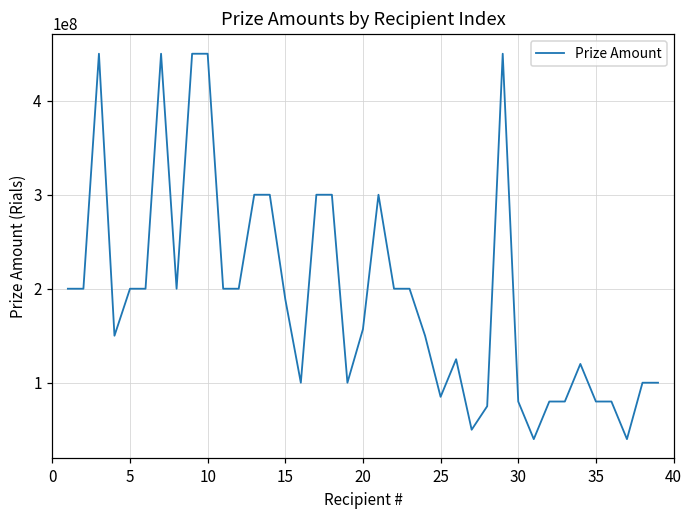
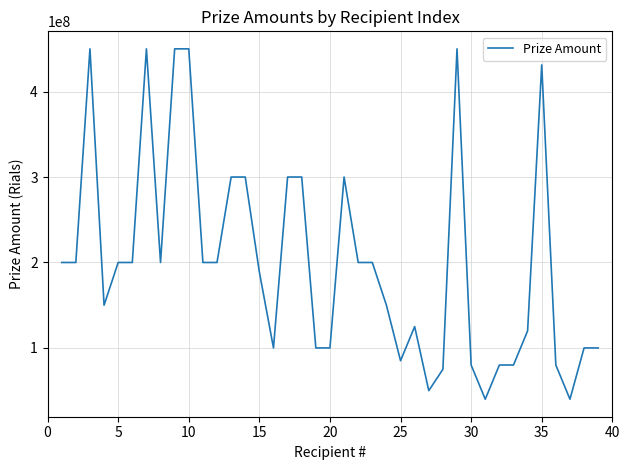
20: 160000000 -> 100000000
35: 80000000 -> 430000000
